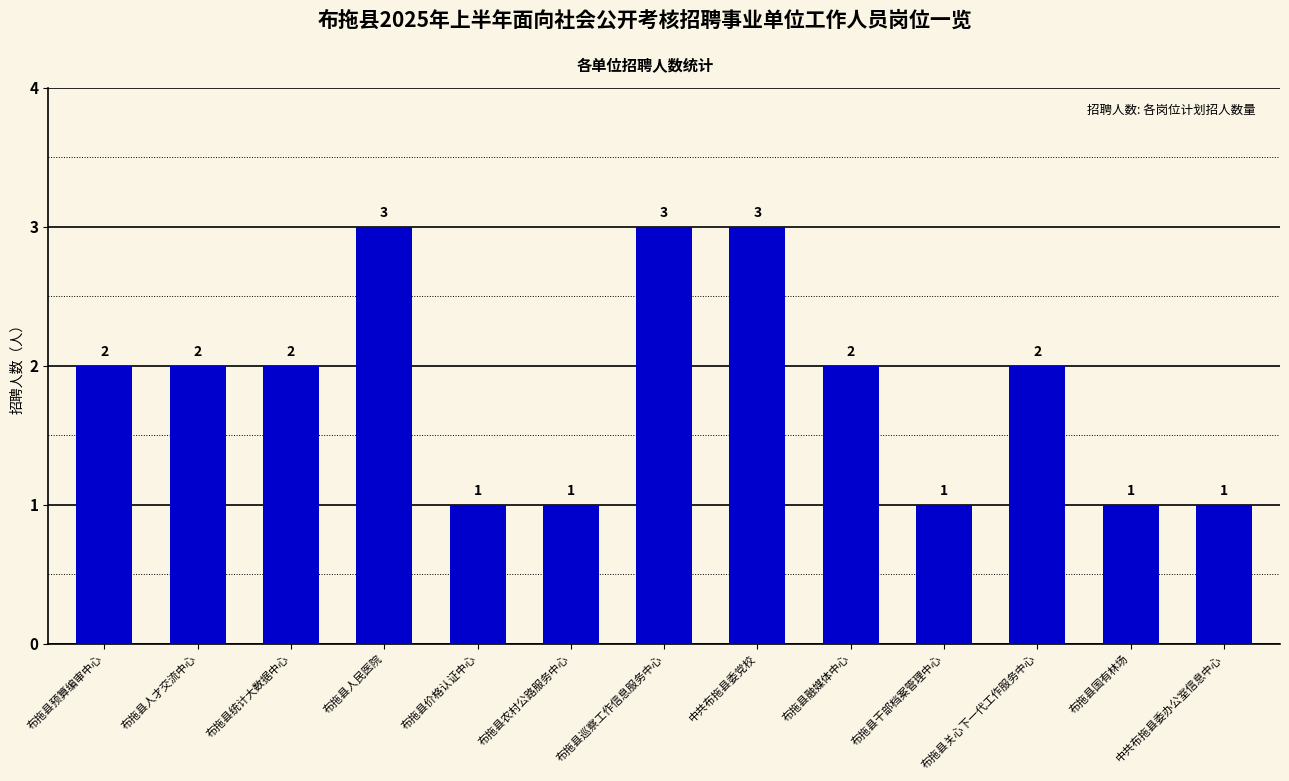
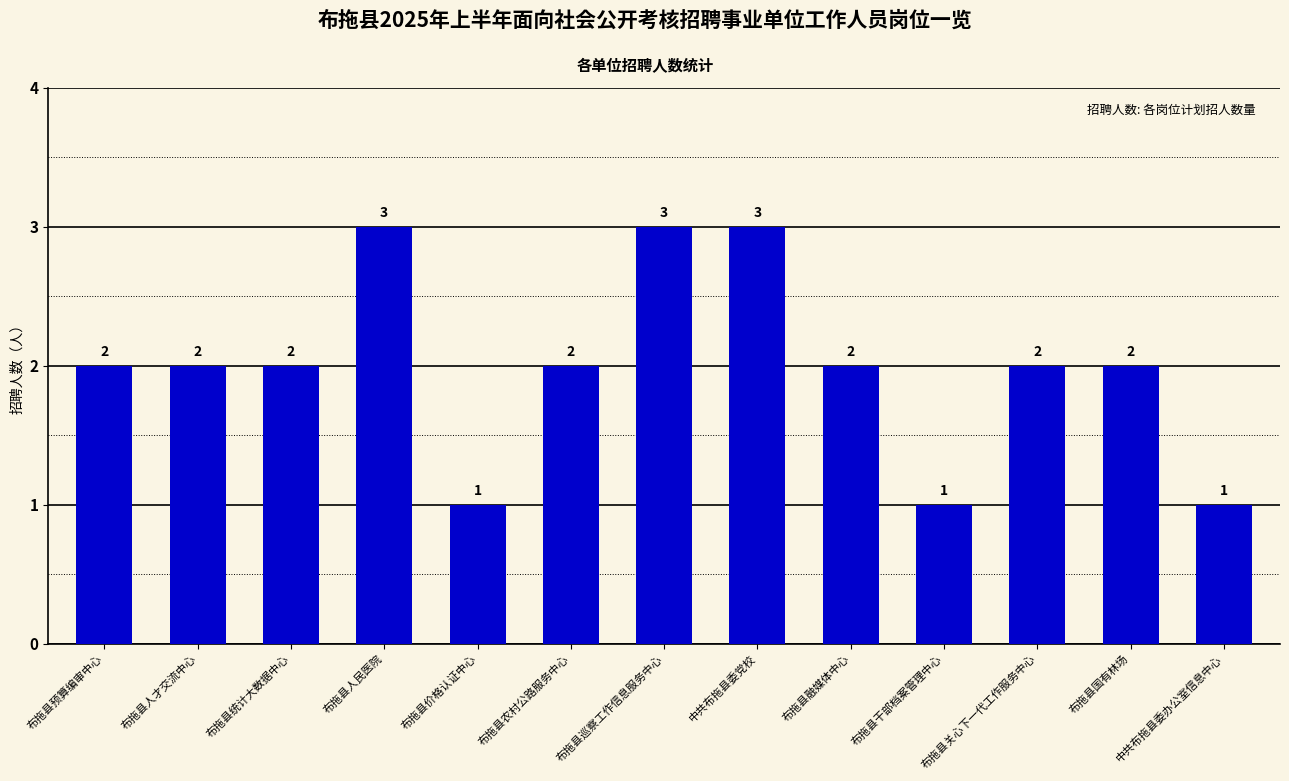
布拖县农村公路服务中心: 1 -> 2
布拖县国有林场: 1 -> 2
